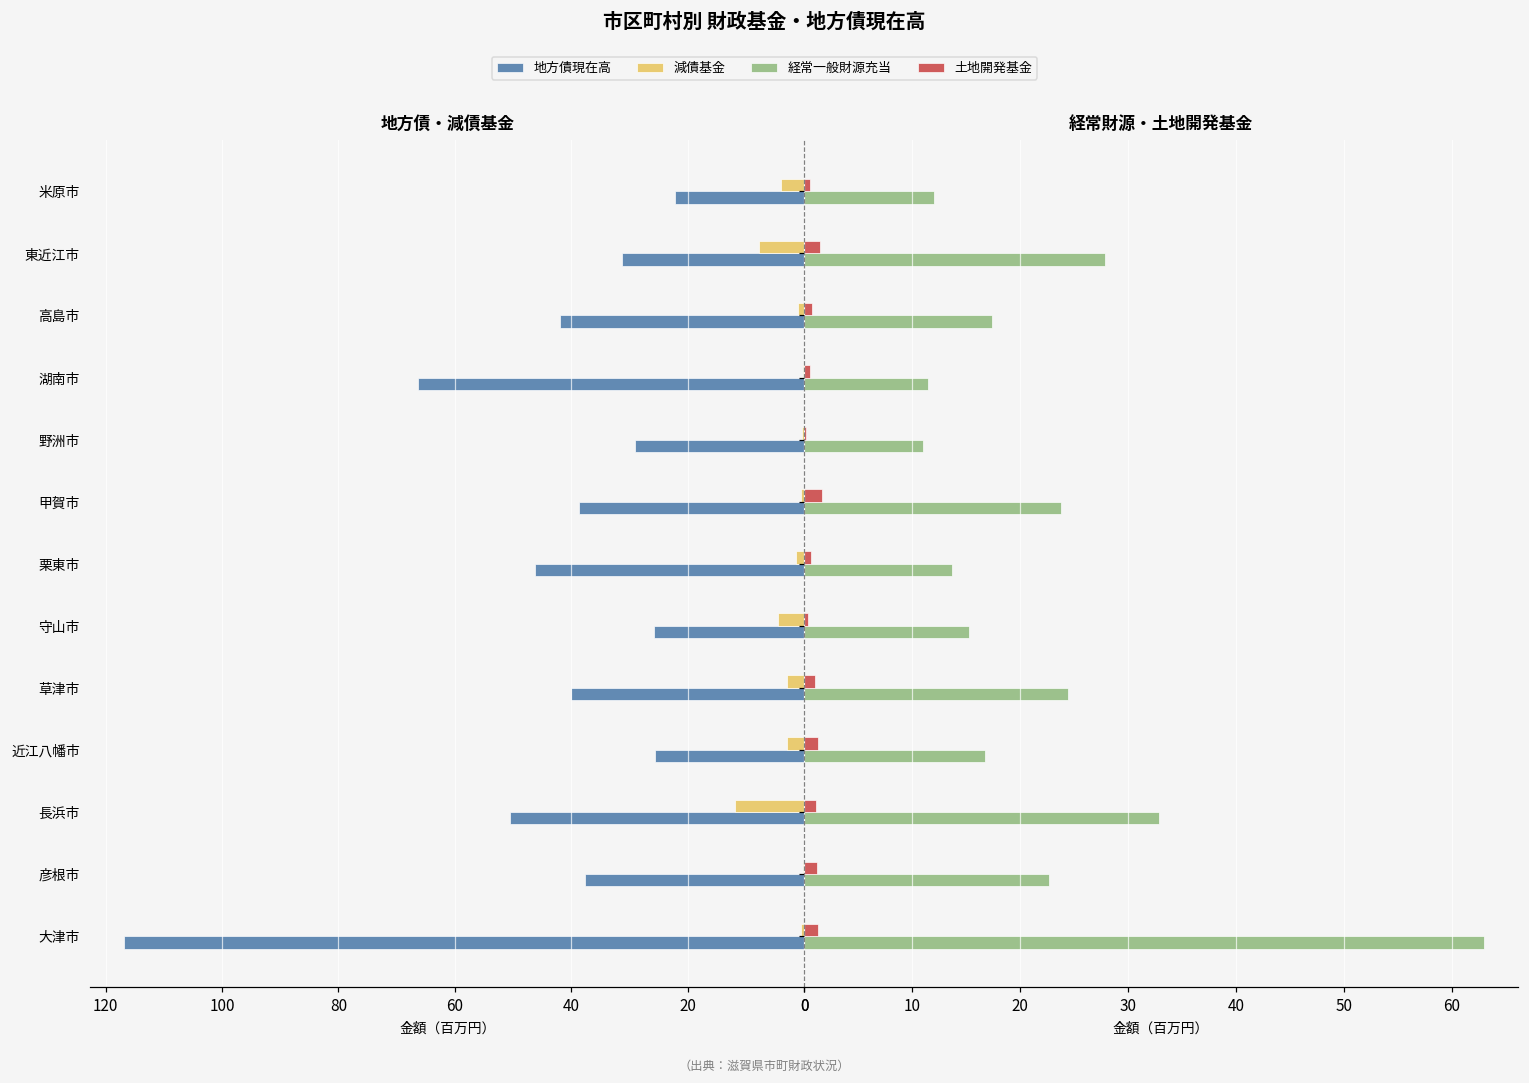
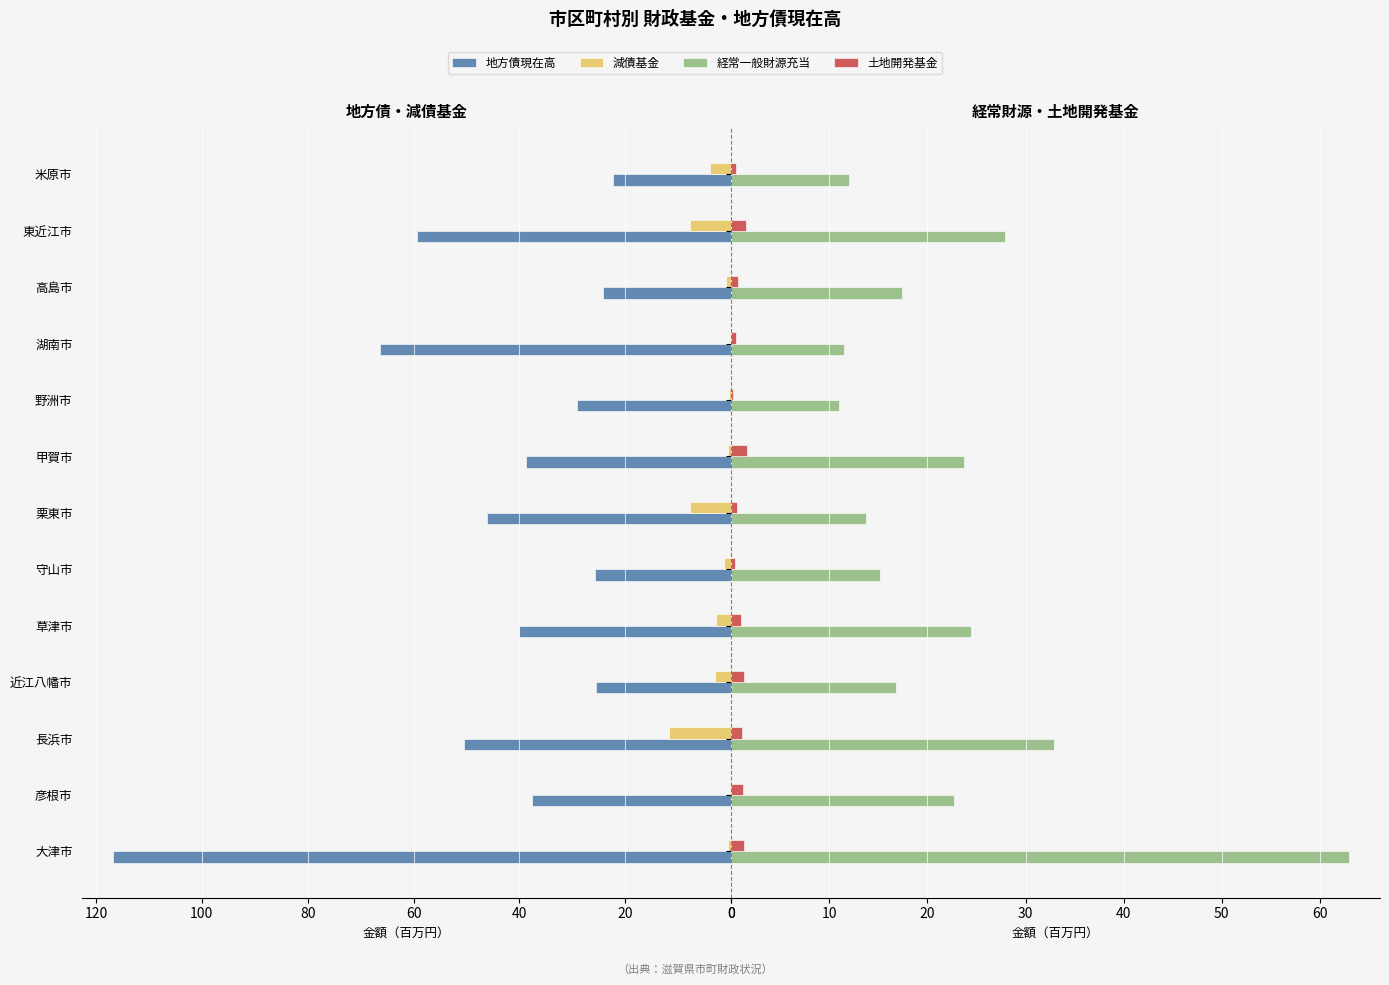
地方債・減債基金, 地方債現在高, 東近江市: 31 -> 59
地方債・減債基金, 地方債現在高, 高島市: 42 -> 24
地方債・減債基金, 減債基金, 栗東市: 1 -> 8
地方債・減債基金, 減債基金, 守山市: 4 -> 1
